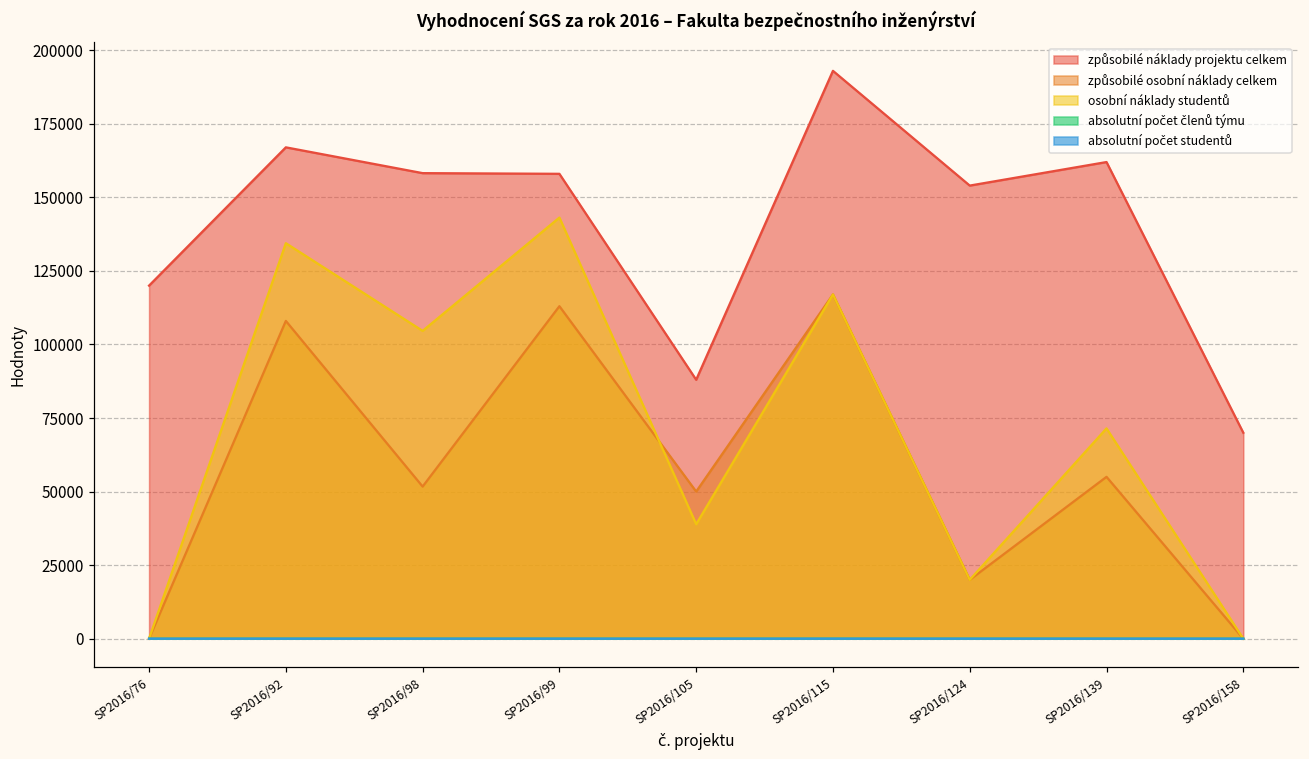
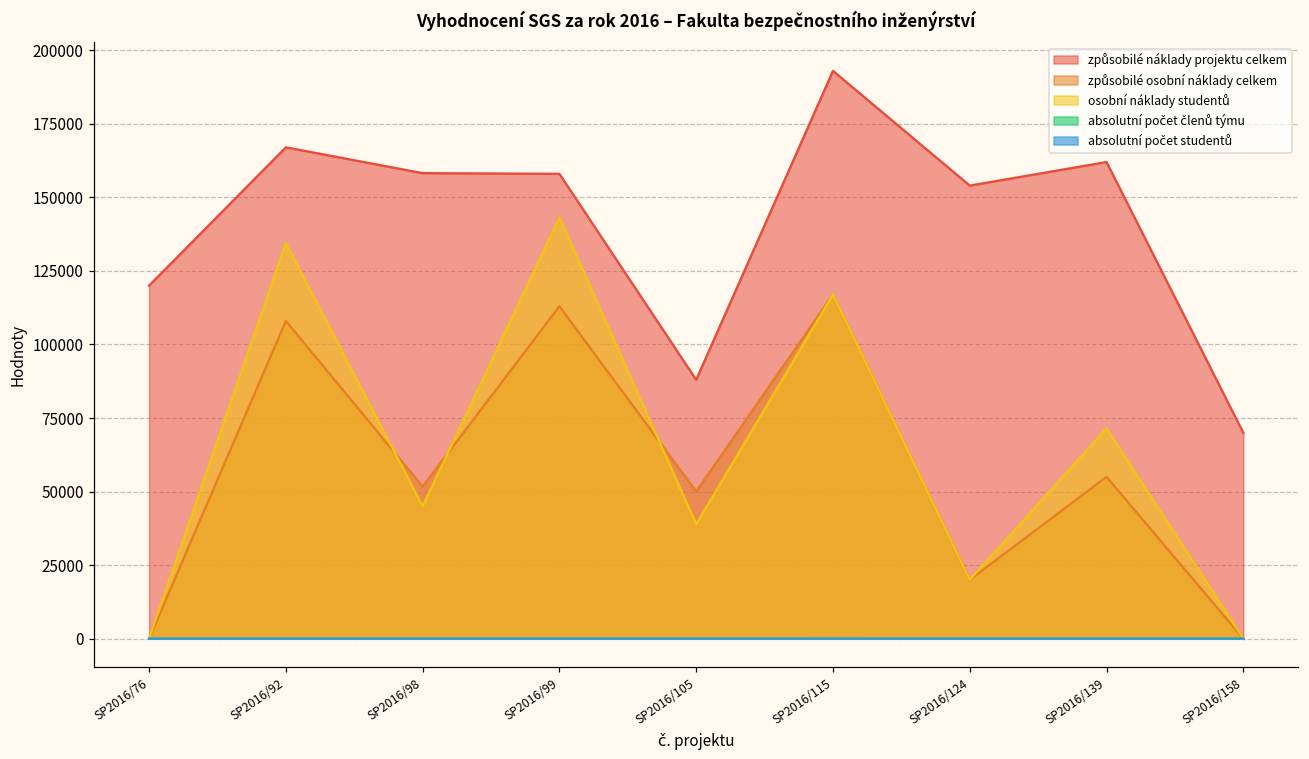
osobní náklady studentů, SP2016/98: 105000 -> 45000
